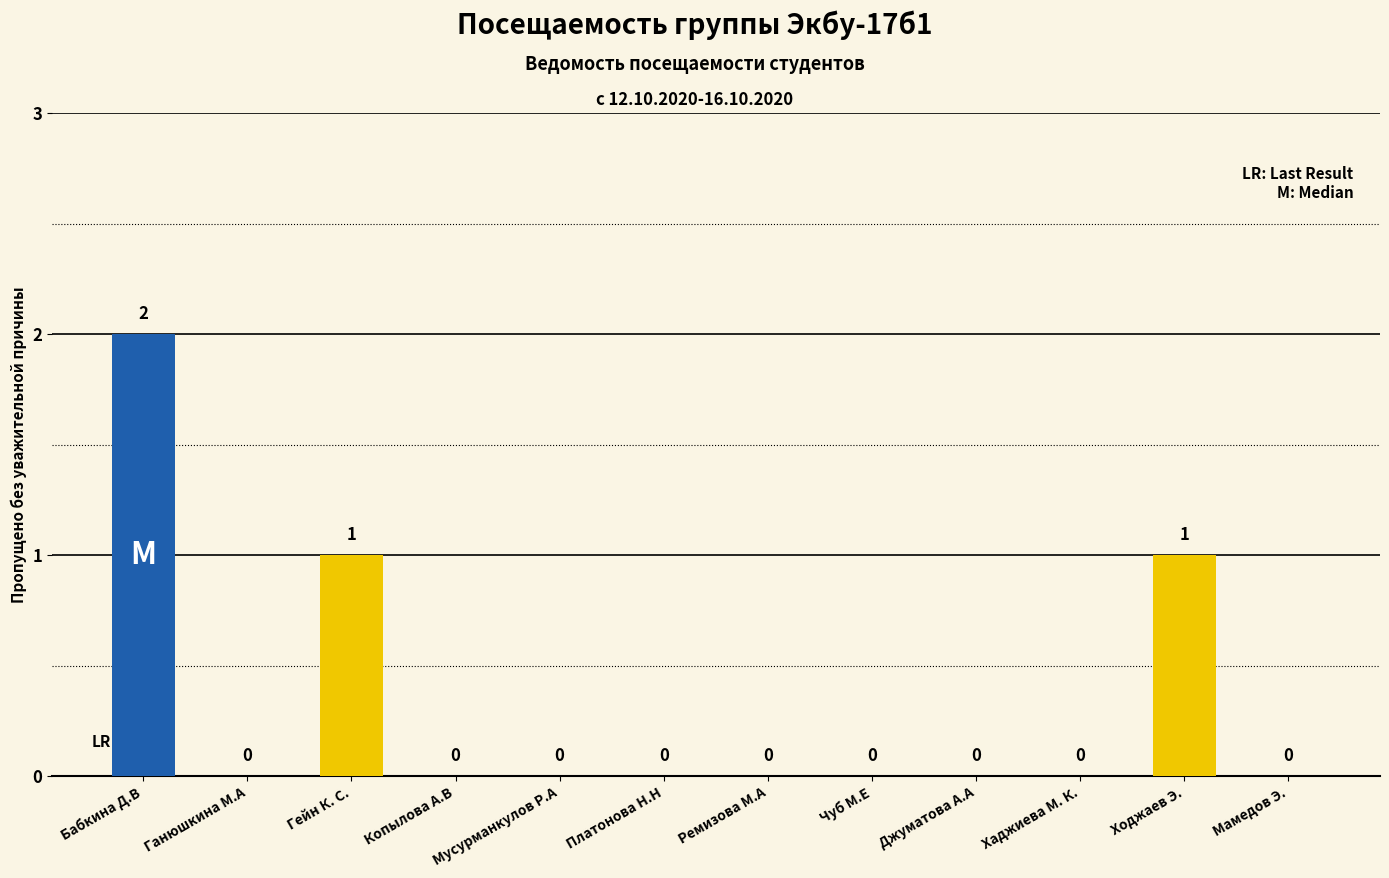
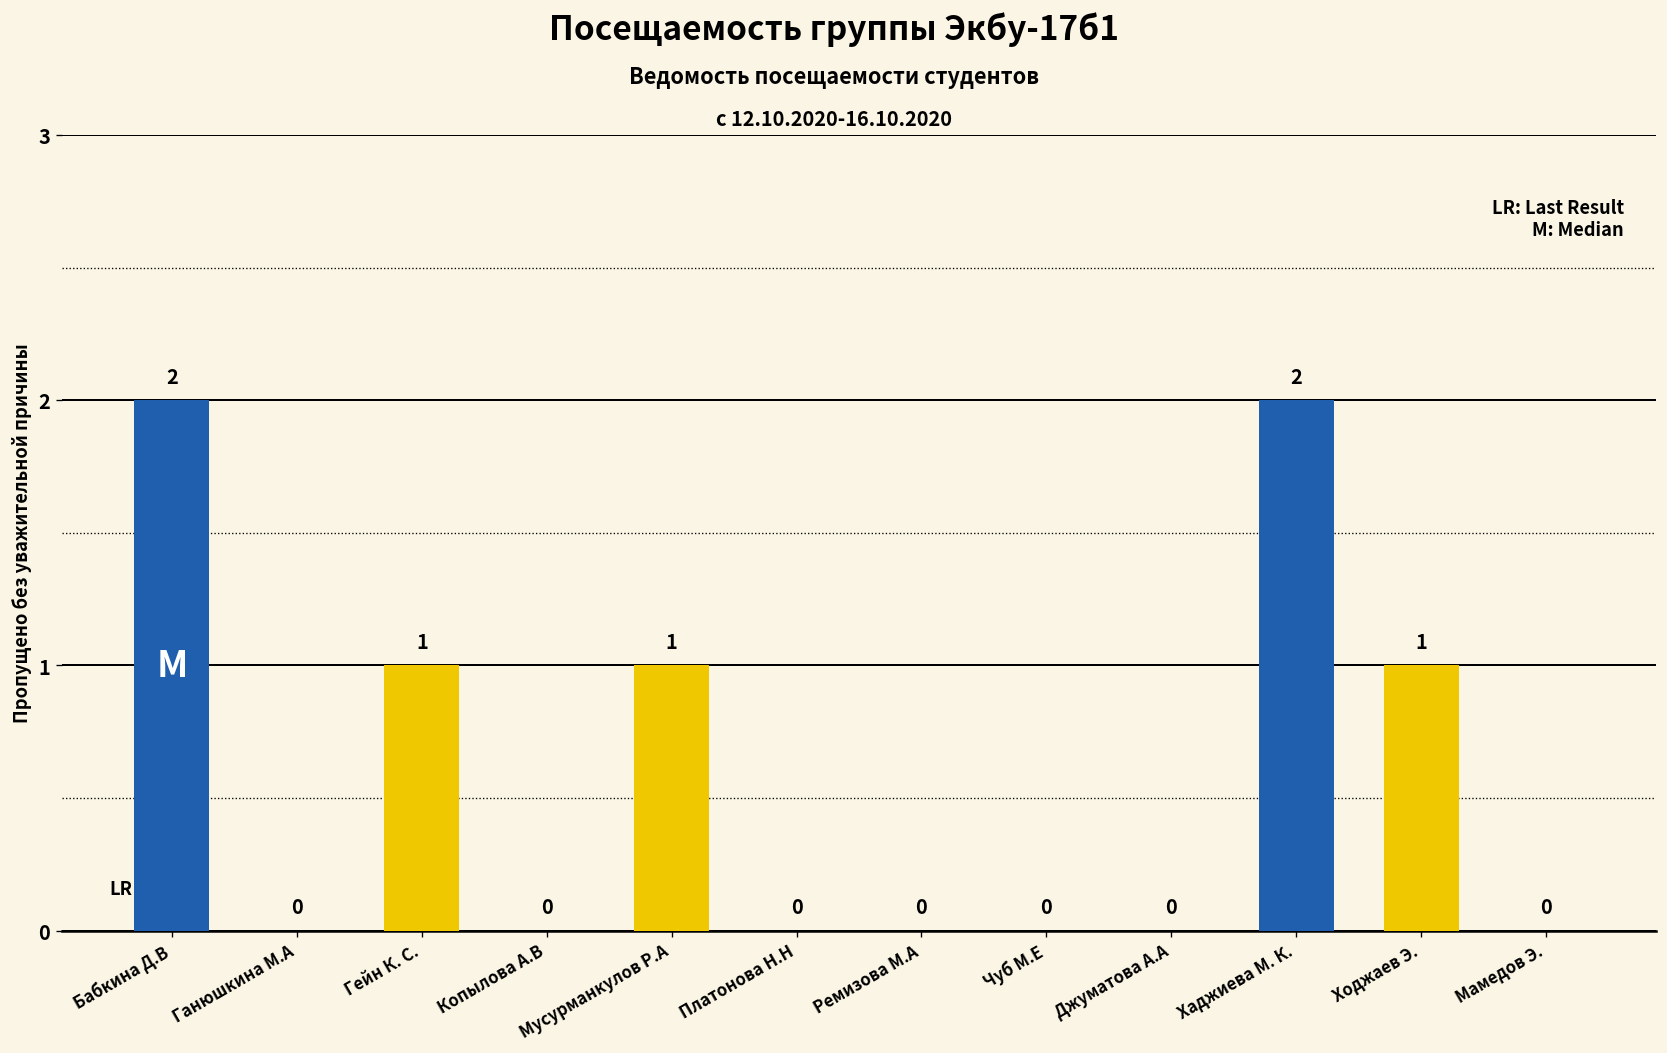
Мусурманкулов Р.А: 0 -> 1
Хаджиева М. К.: 0 -> 2
